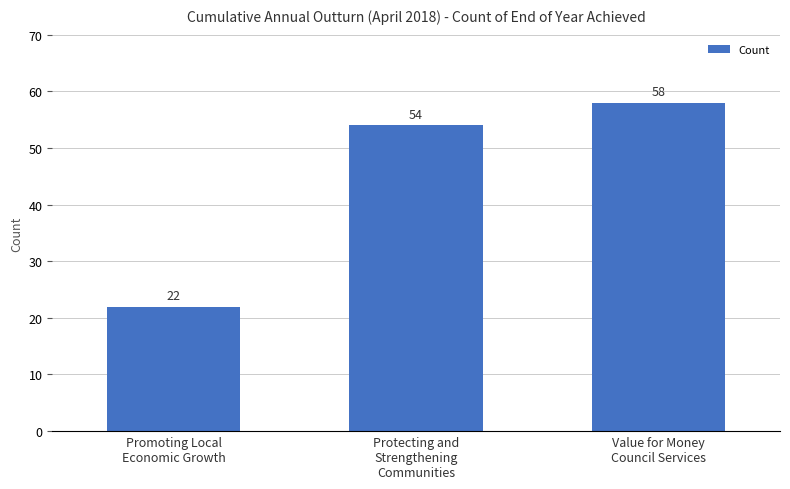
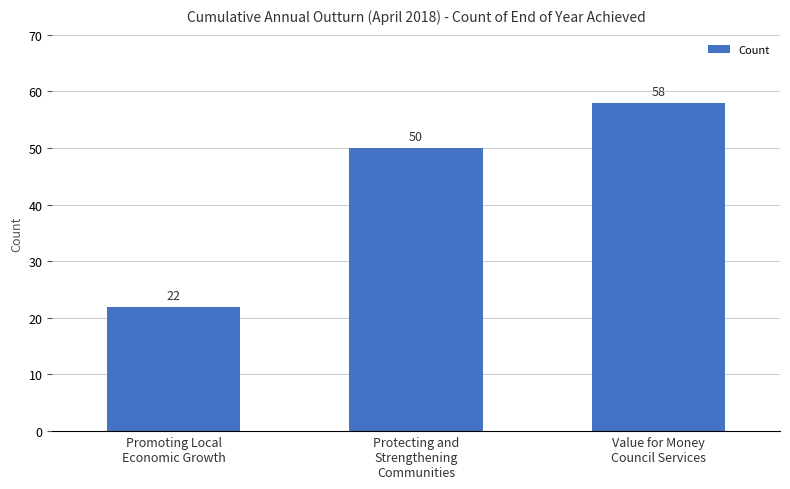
Protecting and Strengthening Communities: 54 -> 50
